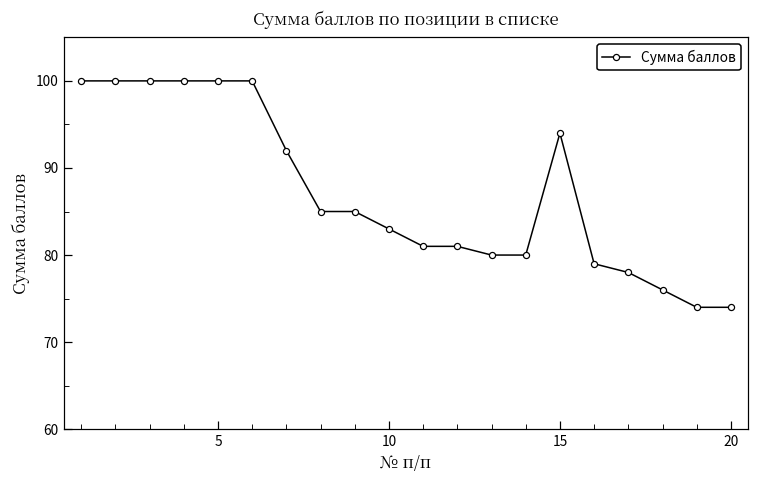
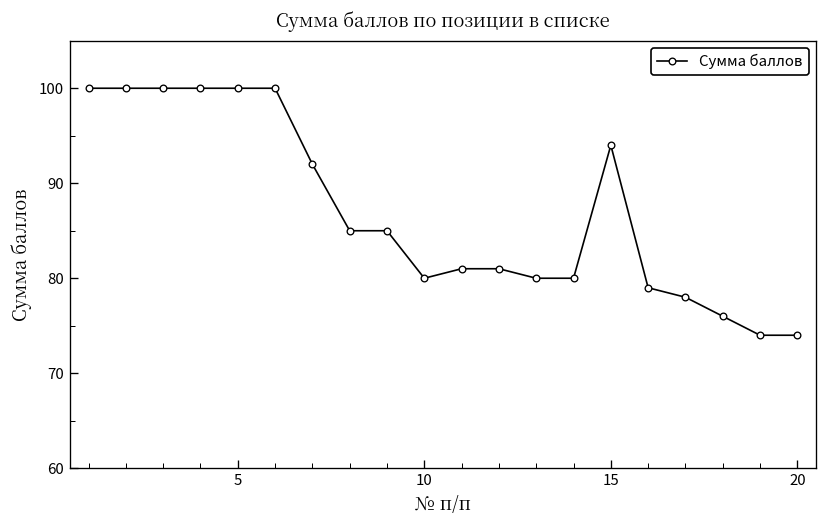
10: 83 -> 80
